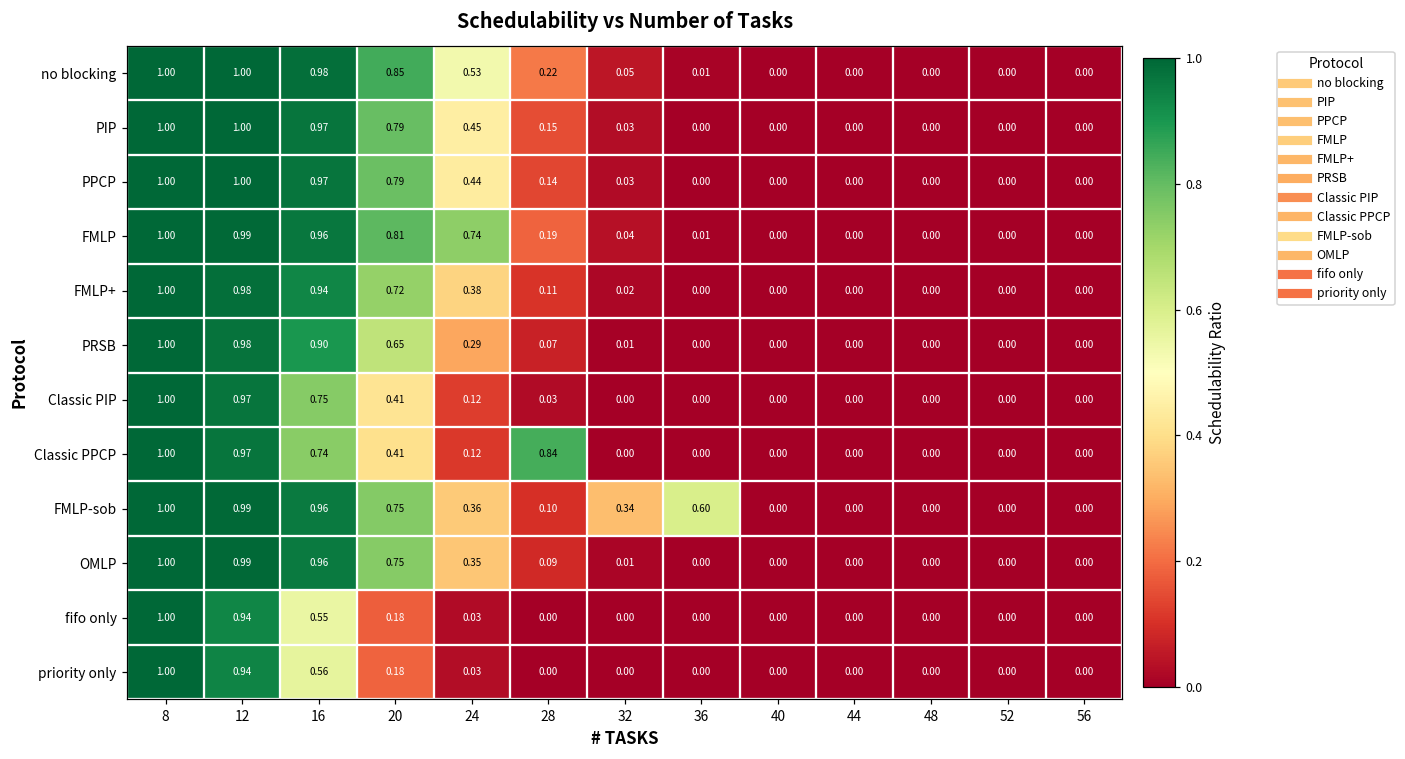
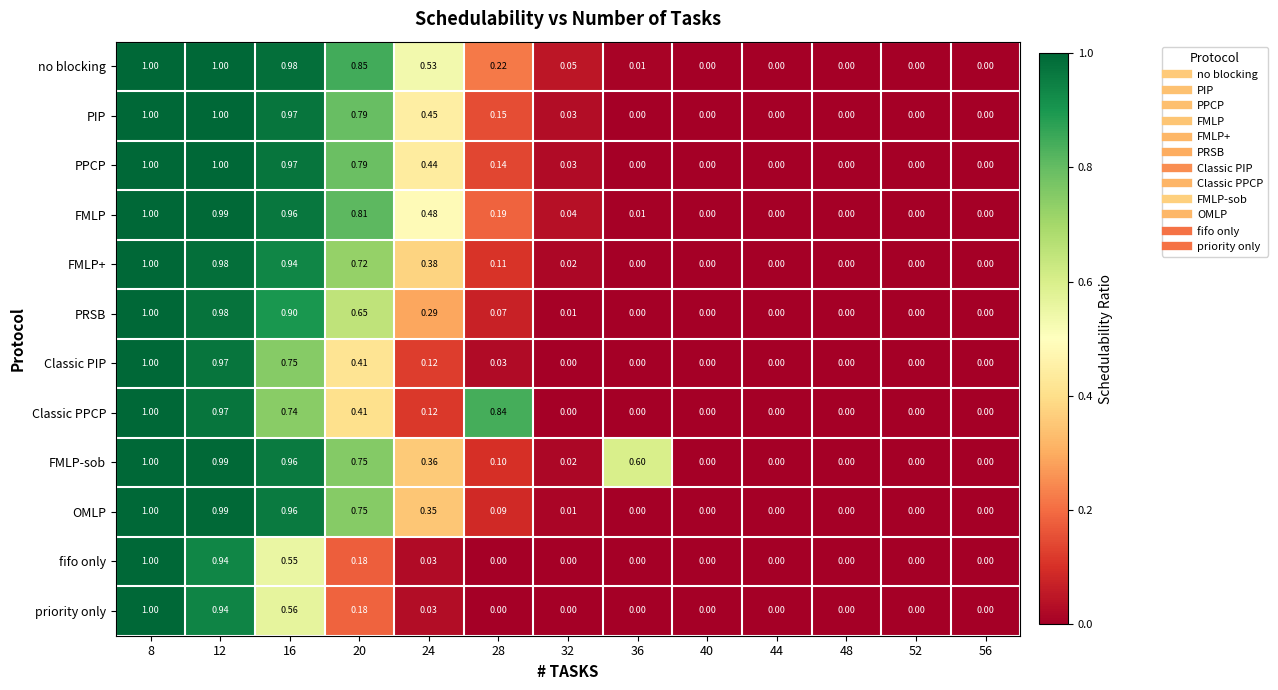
FMLP, 24: 0.74 -> 0.48
FMLP-sob, 32: 0.34 -> 0.02
